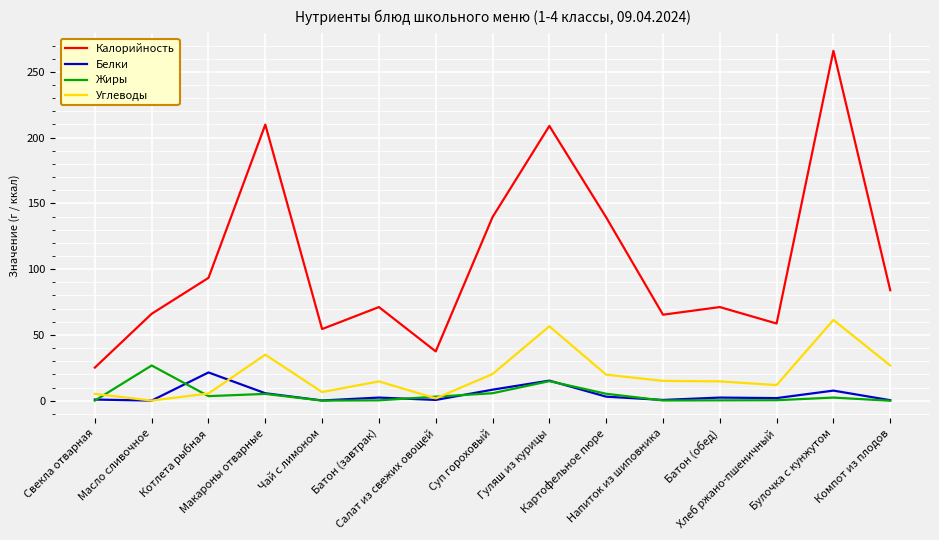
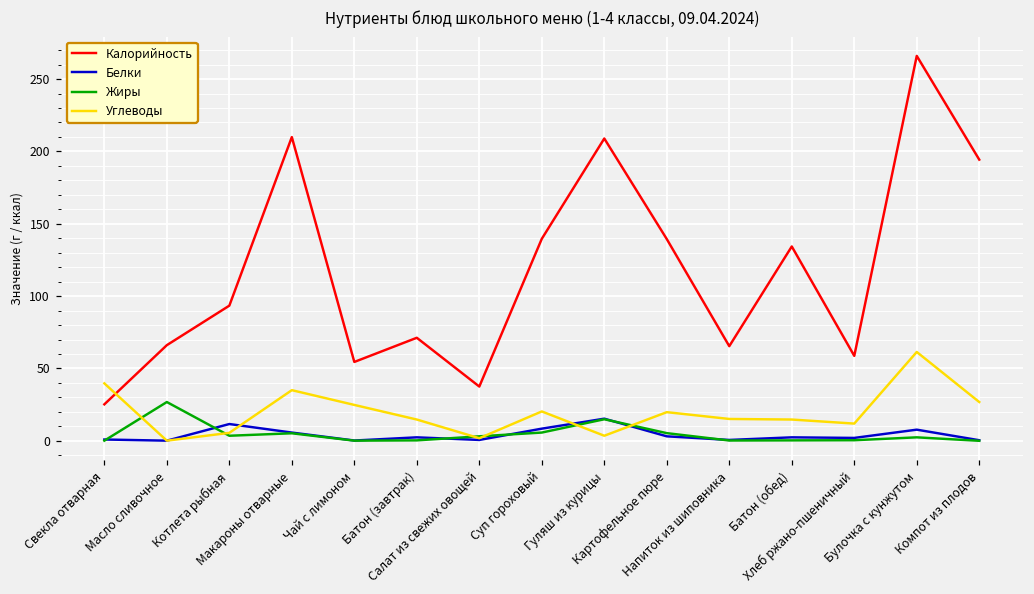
Углеводы, Свекла отварная: 5 -> 40
Белки, Котлета рыбная: 22 -> 12
Углеводы, Чай с лимоном: 7 -> 25
Углеводы, Гуляш из курицы: 57 -> 4
Калорийность, Батон (обед): 71 -> 134
Калорийность, Компот из плодов: 84 -> 194
